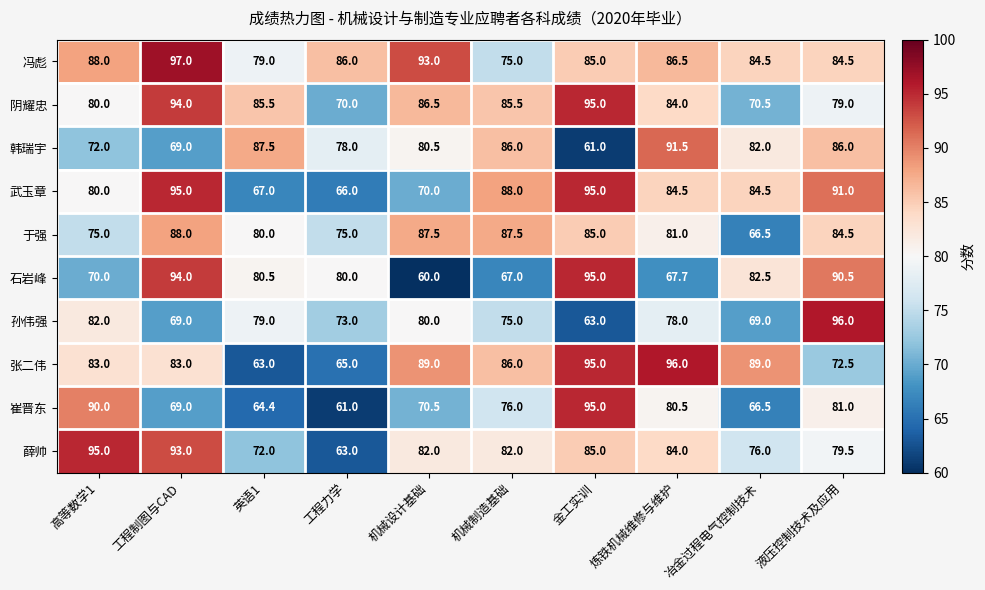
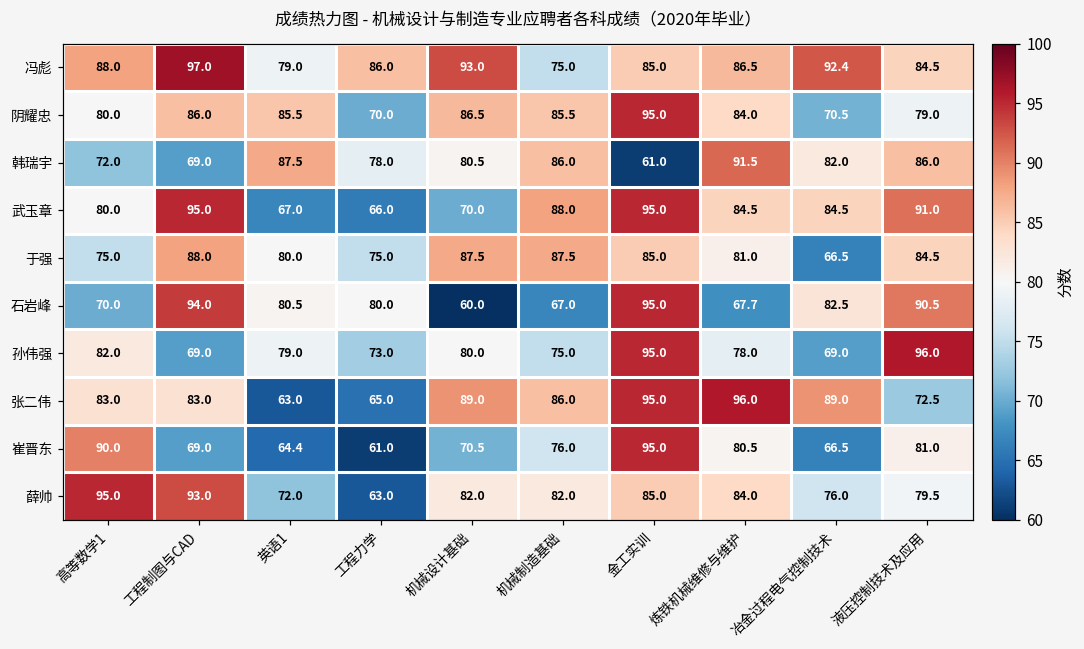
冯彪, 冶金过程电气控制技术: 84.5 -> 92.4
阴耀忠, 工程制图与CAD: 94.0 -> 86.0
孙伟强, 金工实训: 63.0 -> 95.0
